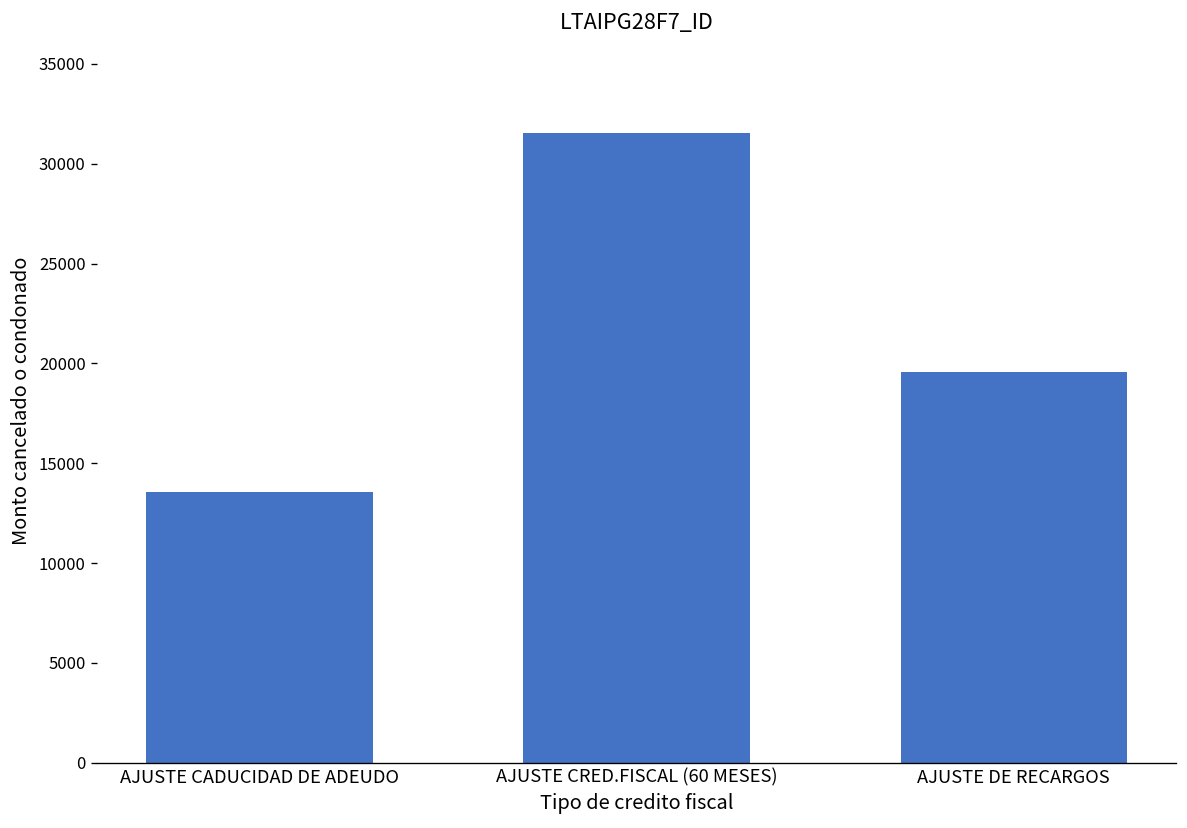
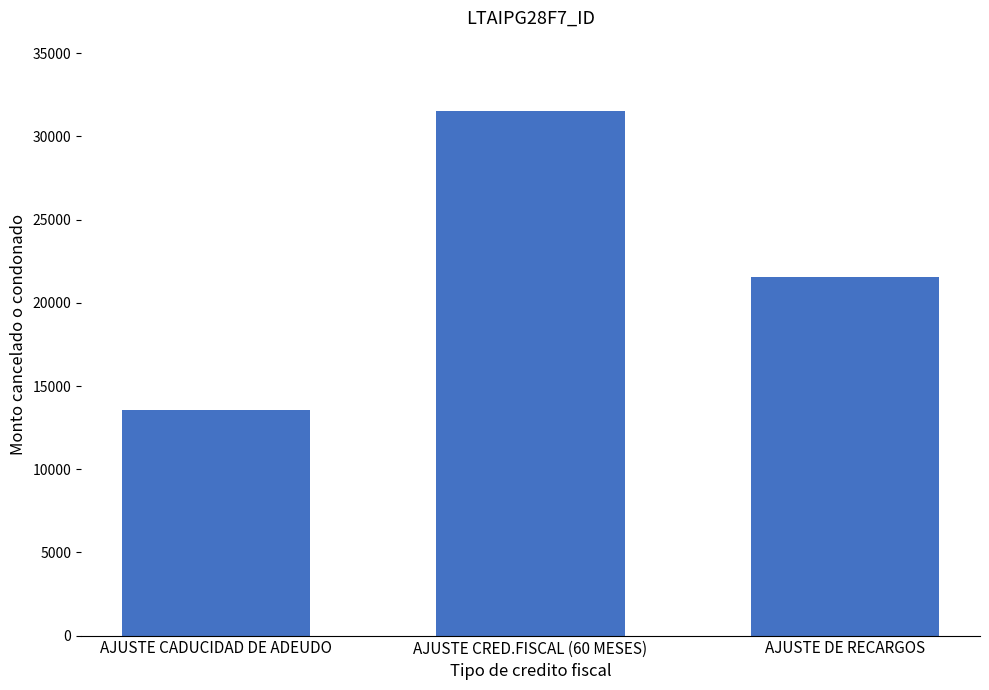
AJUSTE DE RECARGOS: 19600 -> 21500
